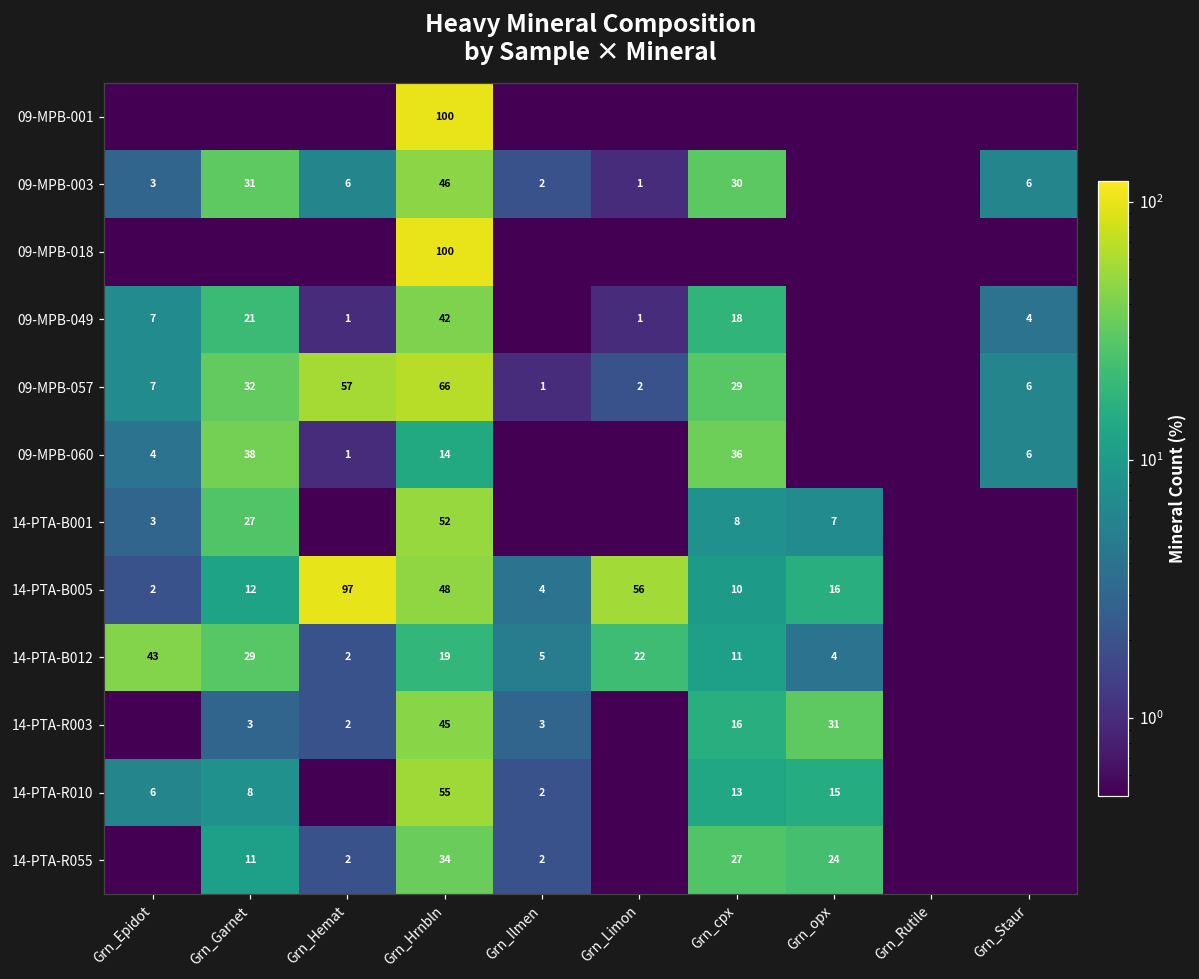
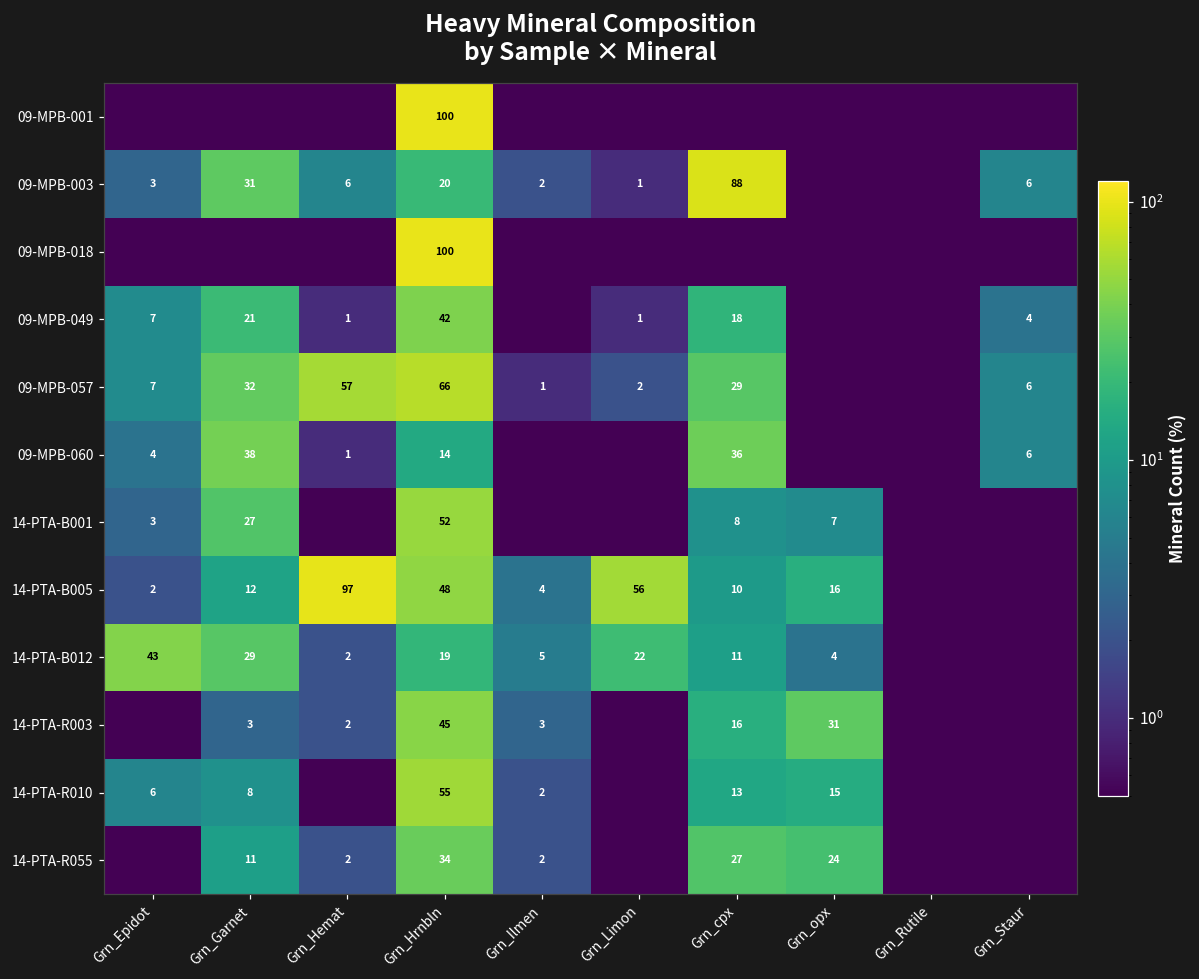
09-MPB-003, Grn_Hrnbln: 46 -> 20
09-MPB-003, Grn_cpx: 30 -> 88
